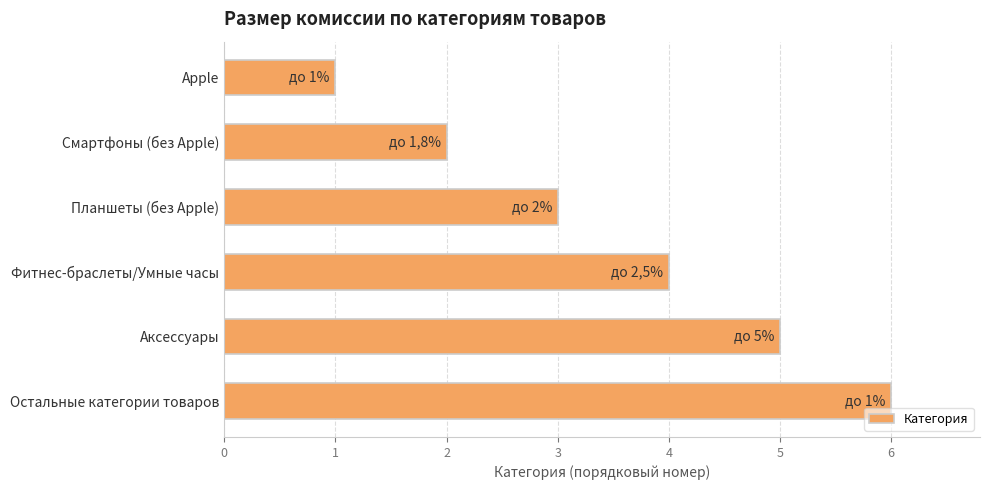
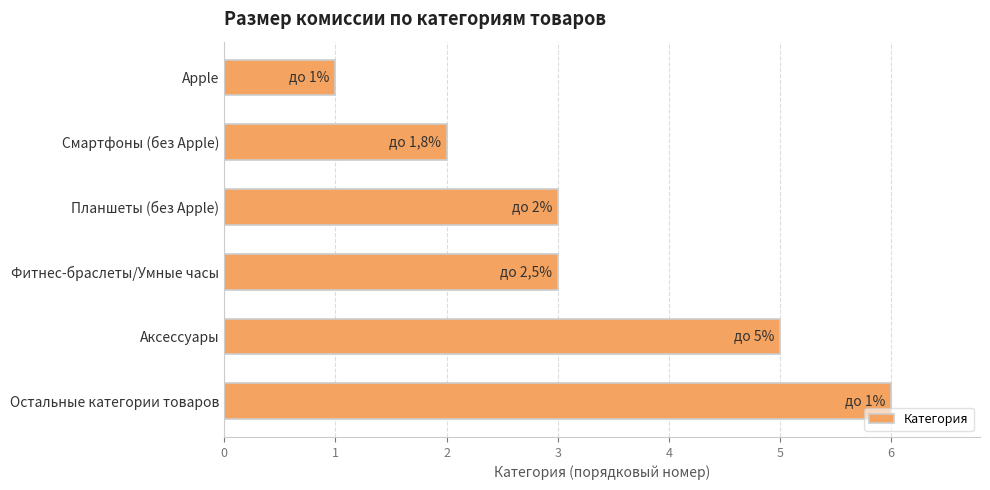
Фитнес-браслеты/Умные часы: 4 -> 3
